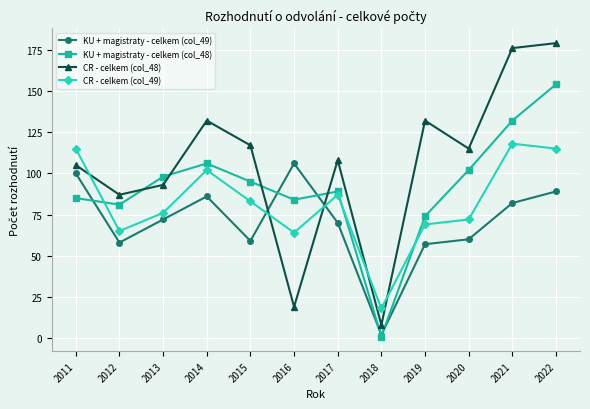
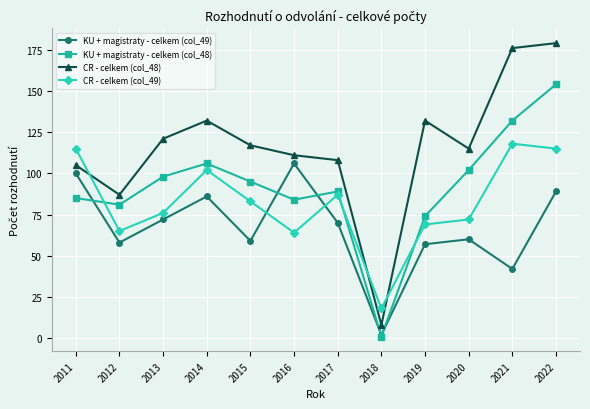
CR - celkem (col_48), 2013: 93 -> 121
CR - celkem (col_48), 2016: 19 -> 111
KU + magistraty - celkem (col_49), 2021: 82 -> 42
